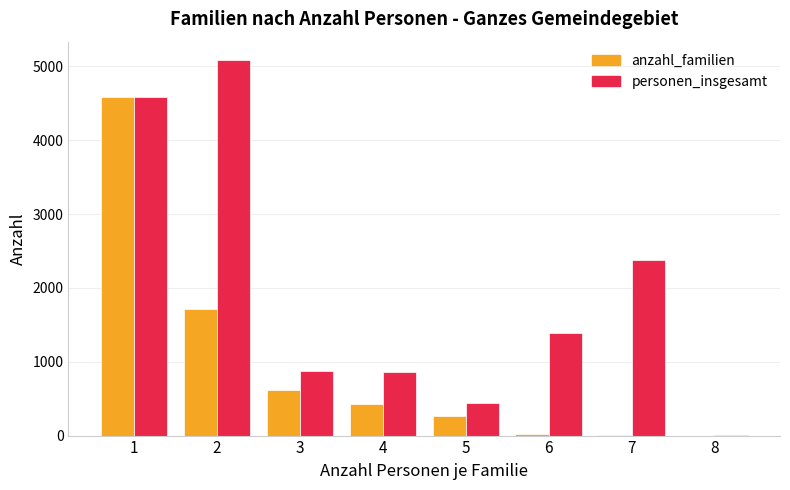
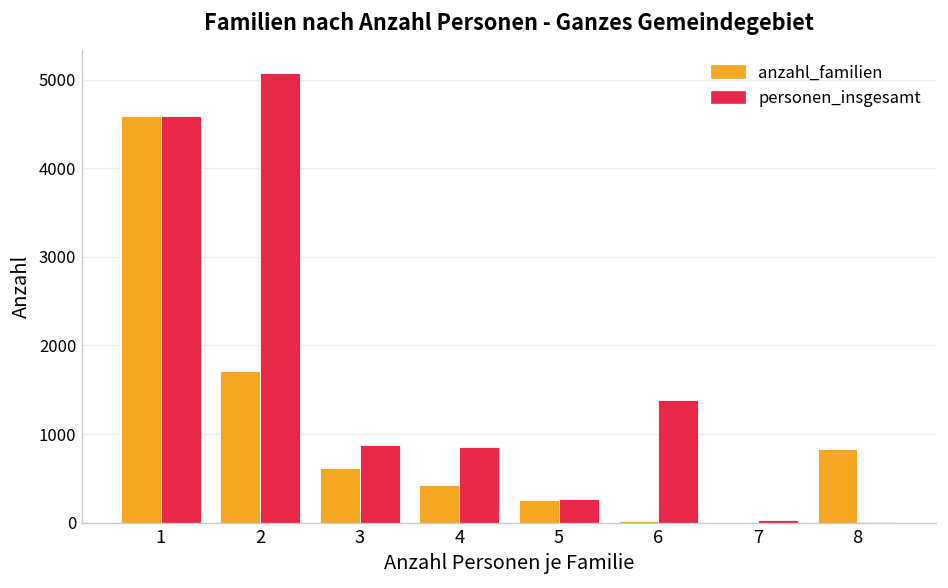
personen_insgesamt, 5: 400 -> 300
personen_insgesamt, 7: 2400 -> 0
anzahl_familien, 8: 0 -> 800
